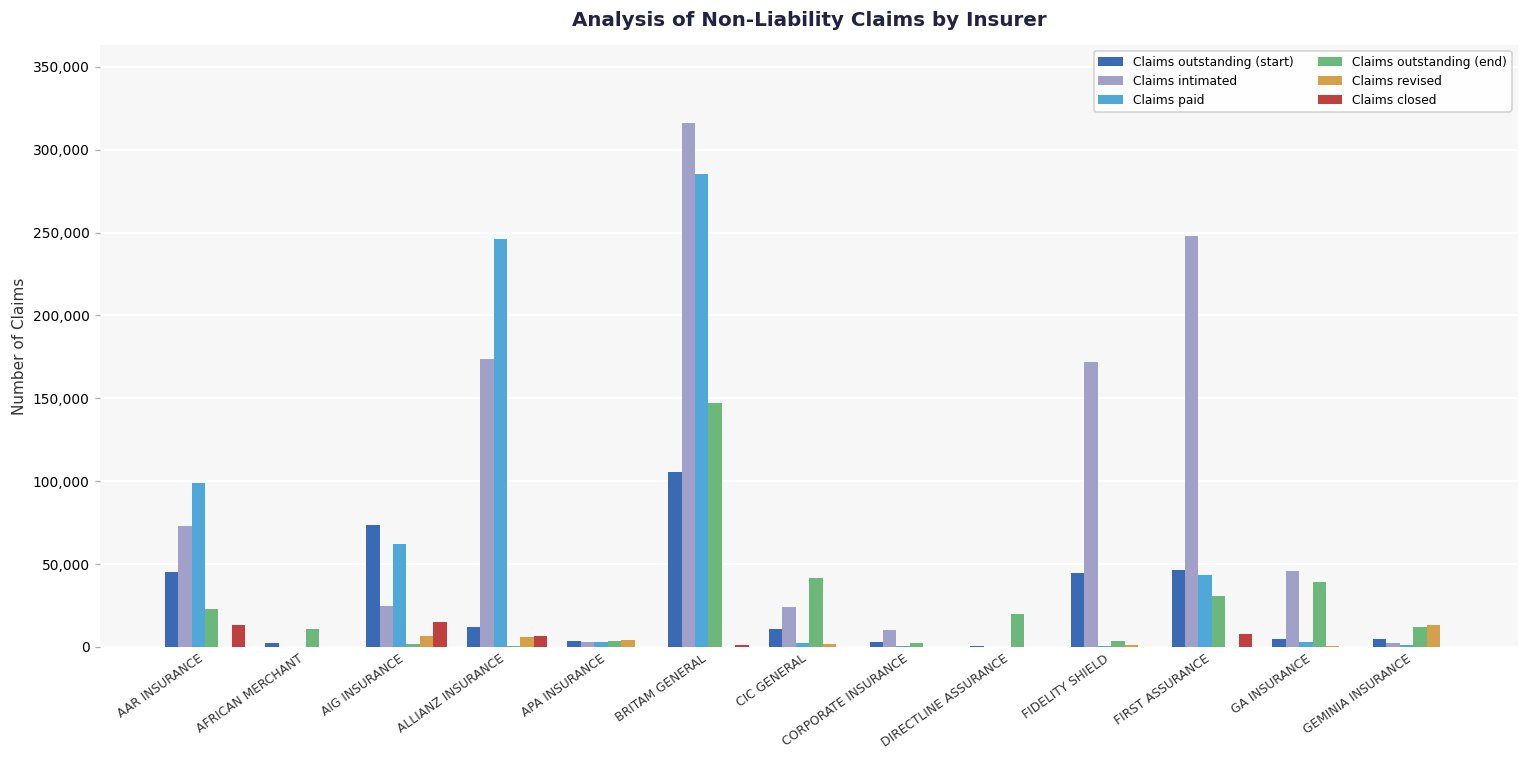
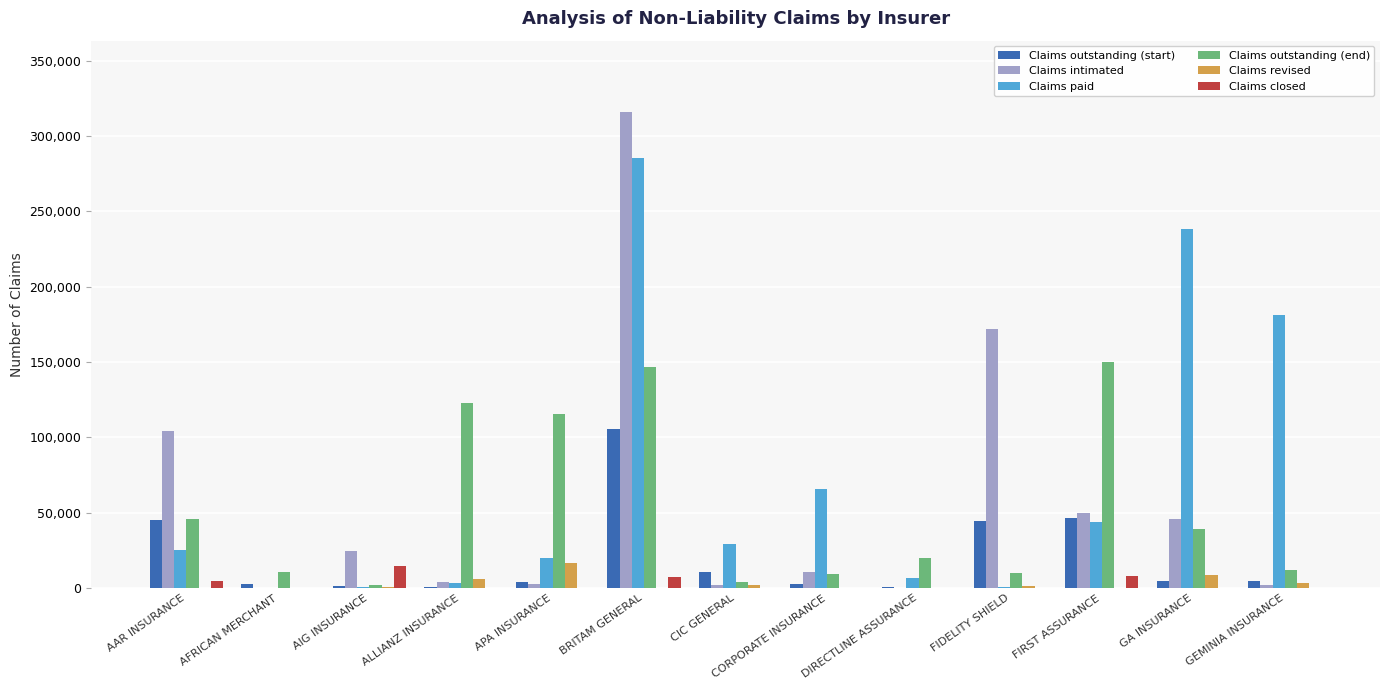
Claims intimated, AAR INSURANCE: 73,000 -> 104,000
Claims paid, AAR INSURANCE: 99,000 -> 25,000
Claims outstanding (end), AAR INSURANCE: 23,000 -> 46,000
Claims closed, AAR INSURANCE: 13,000 -> 5,000
Claims outstanding (start), AIG INSURANCE: 74,000 -> 2,000
Claims paid, AIG INSURANCE: 62,000 -> 1,000
Claims revised, AIG INSURANCE: 6,000 -> 1,000
Claims outstanding (start), ALLIANZ INSURANCE: 12,000 -> 1,000
Claims intimated, ALLIANZ INSURANCE: 173,000 -> 4,000
Claims paid, ALLIANZ INSURANCE: 246,000 -> 4,000
Claims outstanding (end), ALLIANZ INSURANCE: 1,000 -> 123,000
Claims closed, ALLIANZ INSURANCE: 7,000 -> 0
Claims paid, APA INSURANCE: 3,000 -> 20,000
Claims outstanding (end), APA INSURANCE: 4,000 -> 116,000
Claims revised, APA INSURANCE: 4,000 -> 17,000
Claims closed, BRITAM GENERAL: 1,000 -> 7,000
Claims intimated, CIC GENERAL: 24,000 -> 2,000
Claims paid, CIC GENERAL: 3,000 -> 29,000
Claims outstanding (end), CIC GENERAL: 42,000 -> 4,000
Claims paid, CORPORATE INSURANCE: 1,000 -> 66,000
Claims outstanding (end), CORPORATE INSURANCE: 3,000 -> 10,000
Claims paid, DIRECTLINE ASSURANCE: 0 -> 7,000
Claims outstanding (end), FIDELITY SHIELD: 4,000 -> 10,000
Claims intimated, FIRST ASSURANCE: 248,000 -> 50,000
Claims outstanding (end), FIRST ASSURANCE: 31,000 -> 150,000
Claims paid, GA INSURANCE: 3,000 -> 238,000
Claims revised, GA INSURANCE: 1,000 -> 9,000
Claims paid, GEMINIA INSURANCE: 1,000 -> 181,000
Claims revised, GEMINIA INSURANCE: 13,000 -> 4,000
